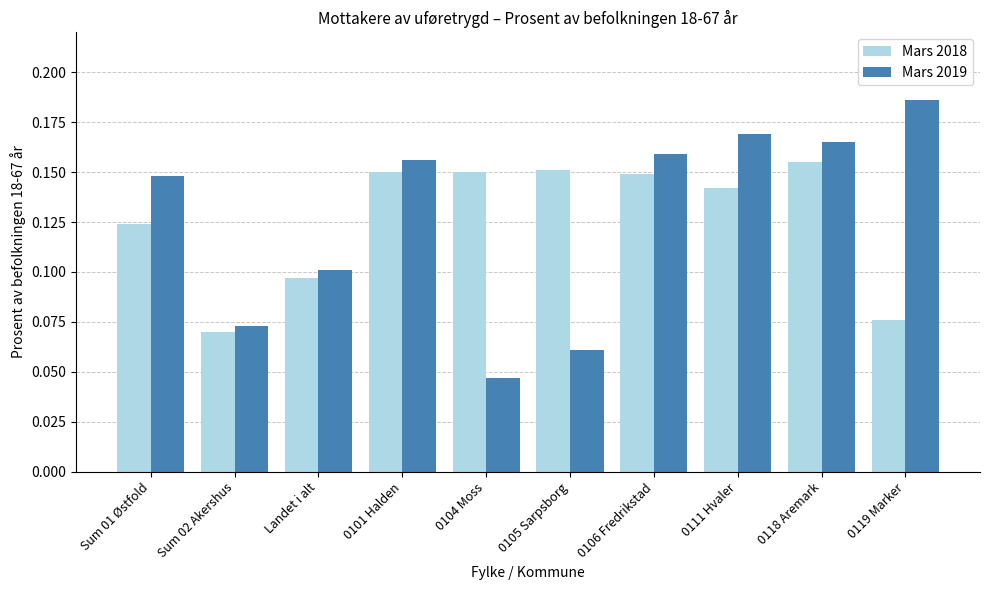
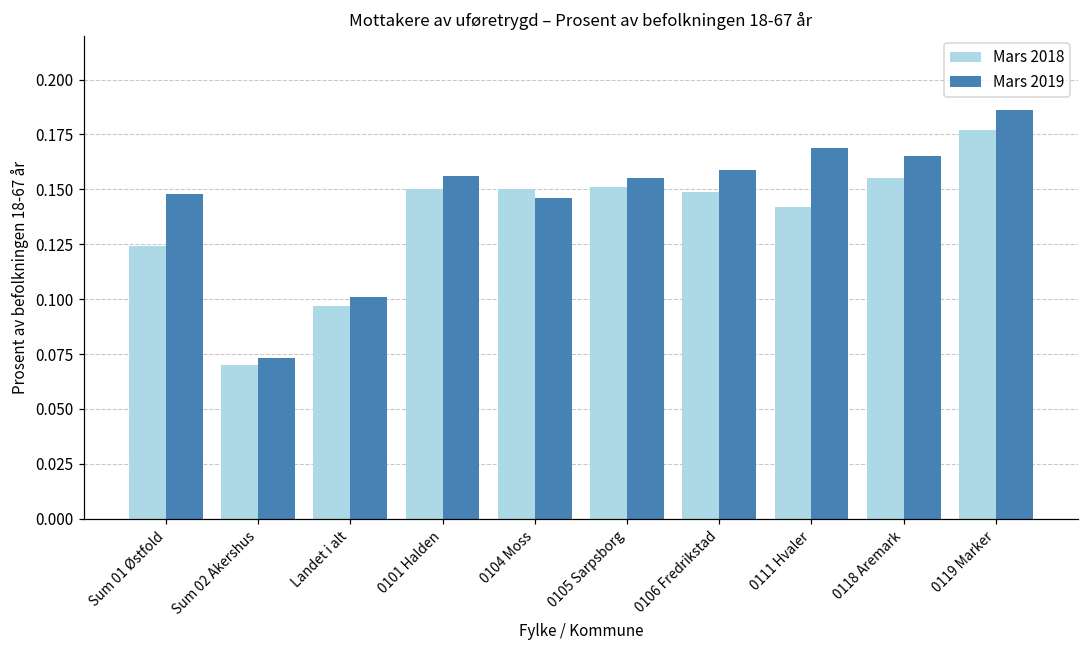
Mars 2019, 0104 Moss: 0.047 -> 0.146
Mars 2019, 0105 Sarpsborg: 0.061 -> 0.155
Mars 2018, 0119 Marker: 0.076 -> 0.177
